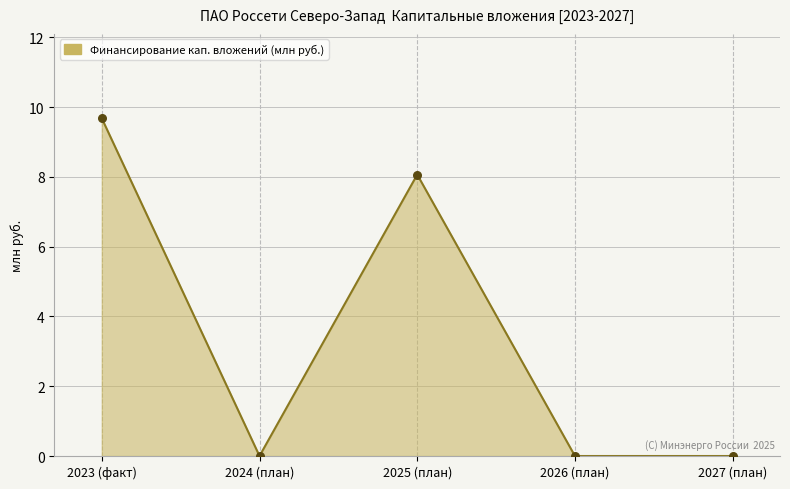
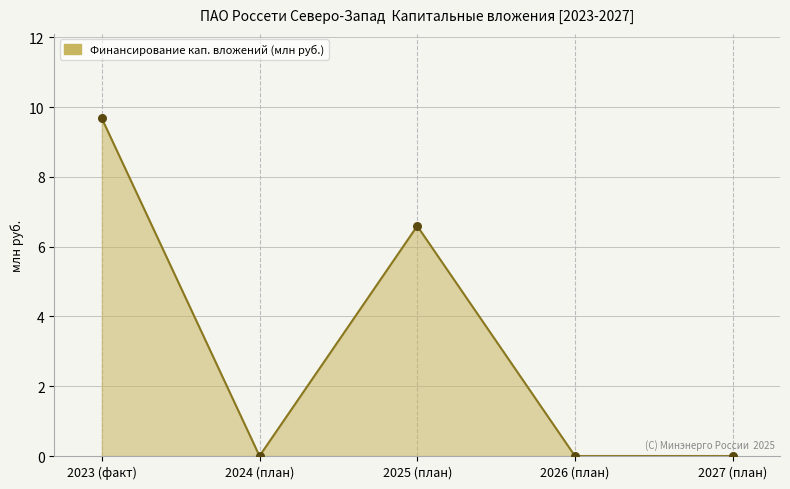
2025 (план): 8.1 -> 6.6
